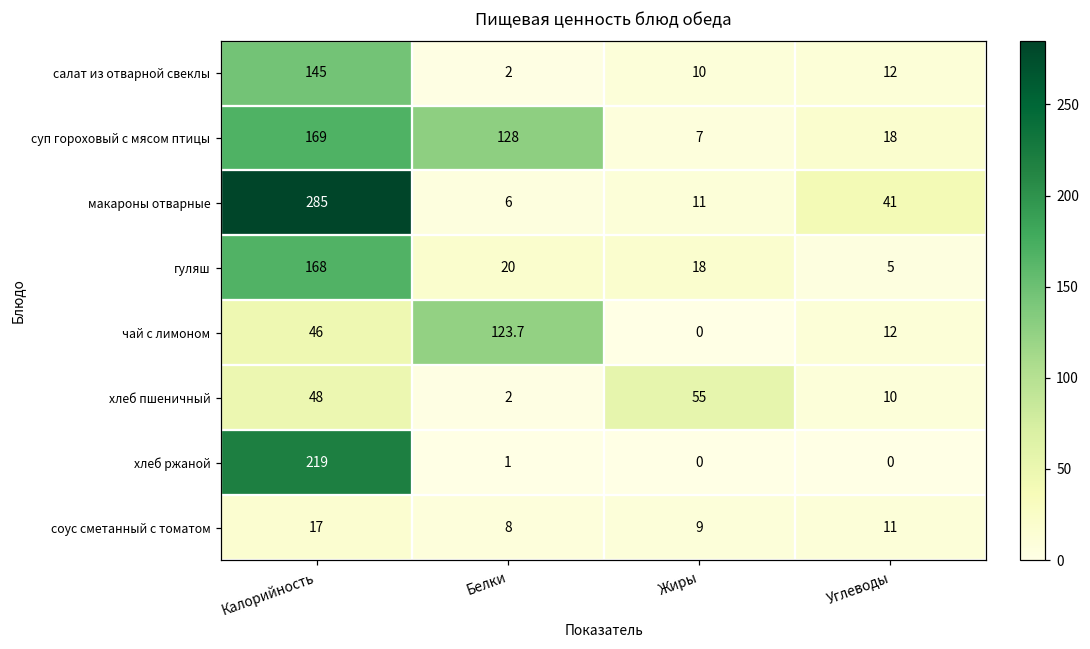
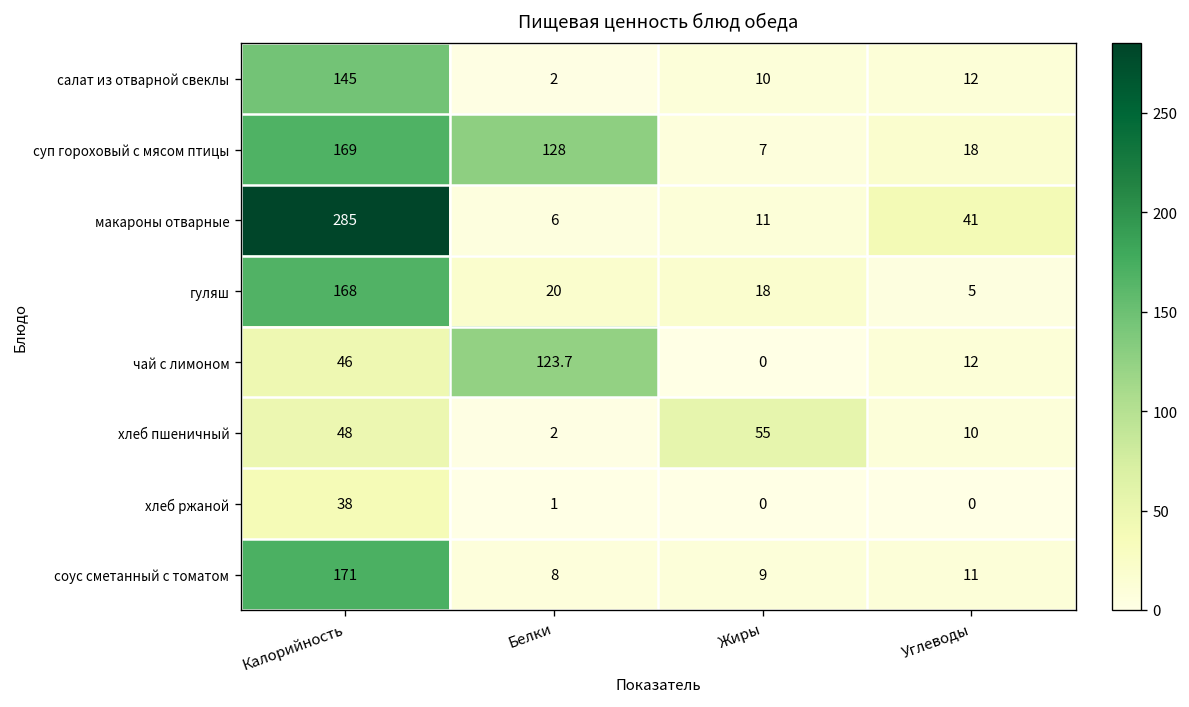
хлеб ржаной, Калорийность: 219 -> 38
соус сметанный с томатом, Калорийность: 17 -> 171
